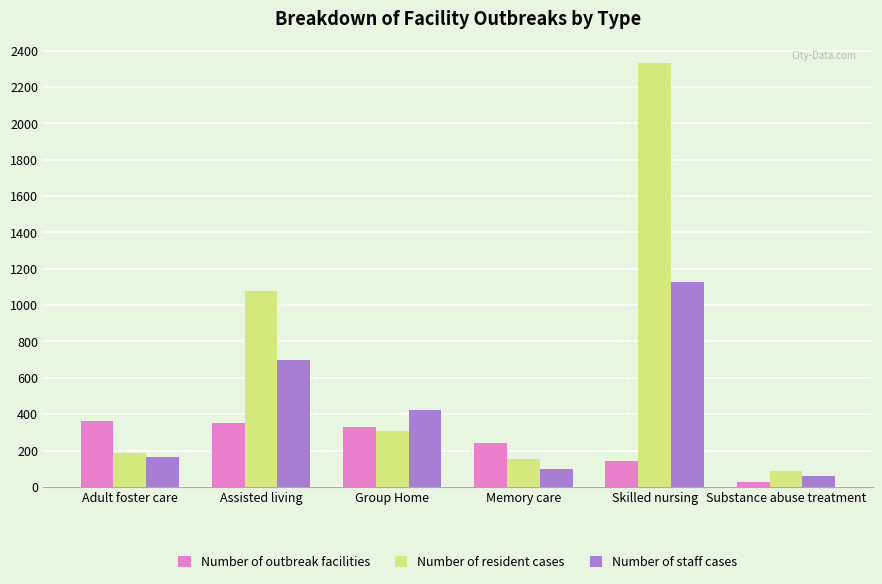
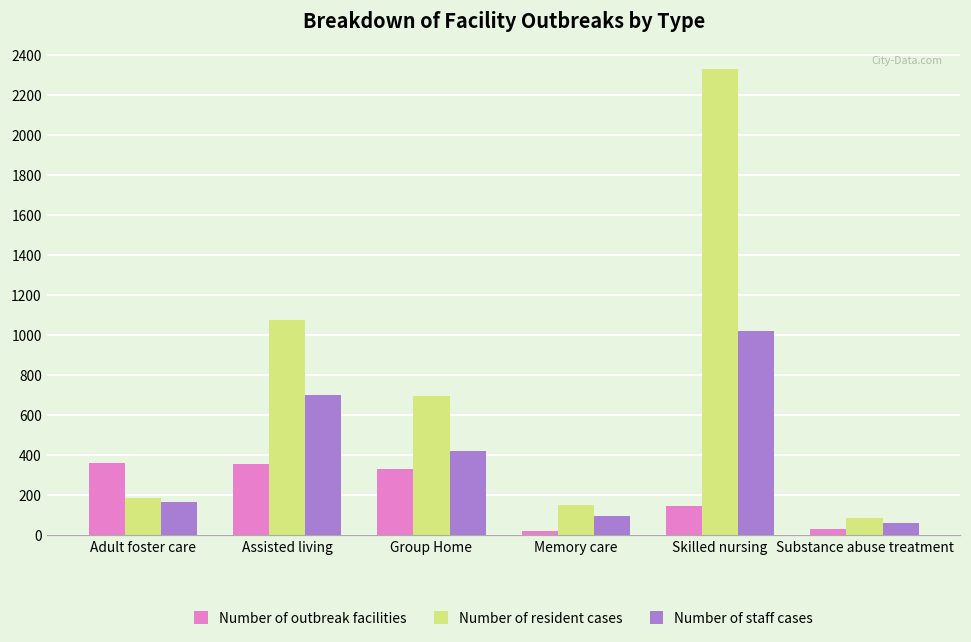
Number of resident cases, Group Home: 310 -> 700
Number of outbreak facilities, Memory care: 240 -> 20
Number of staff cases, Skilled nursing: 1130 -> 1020
